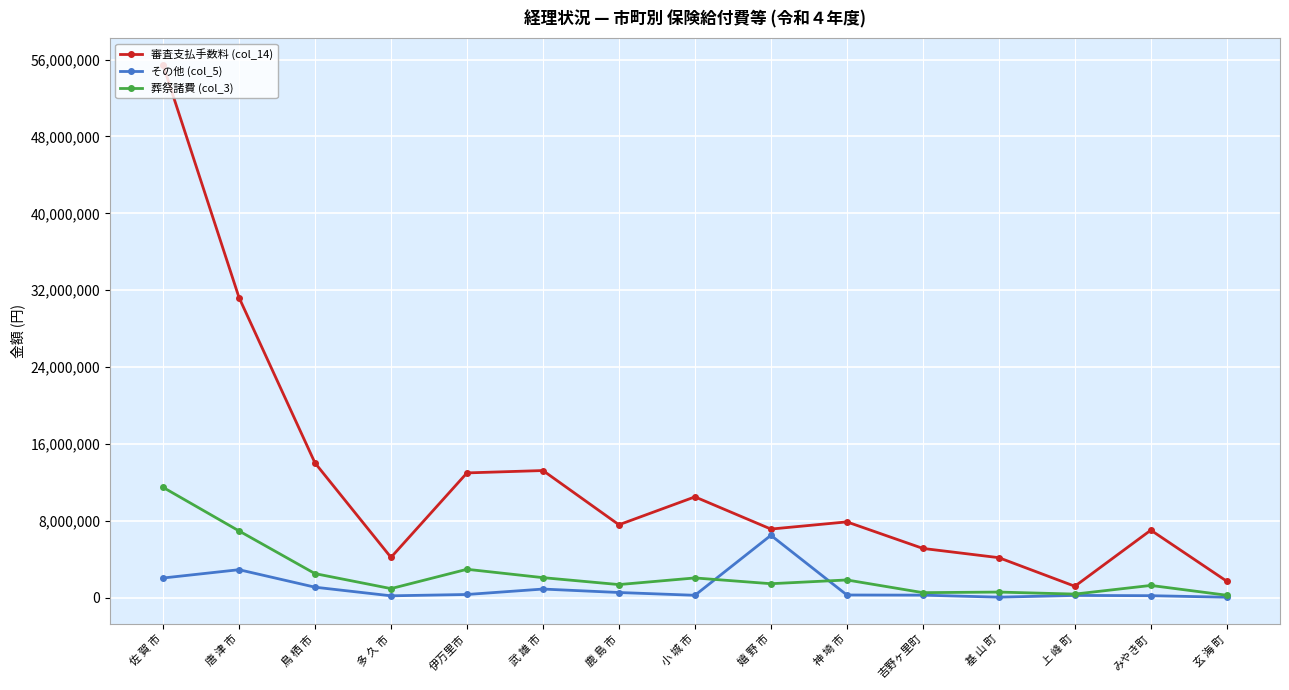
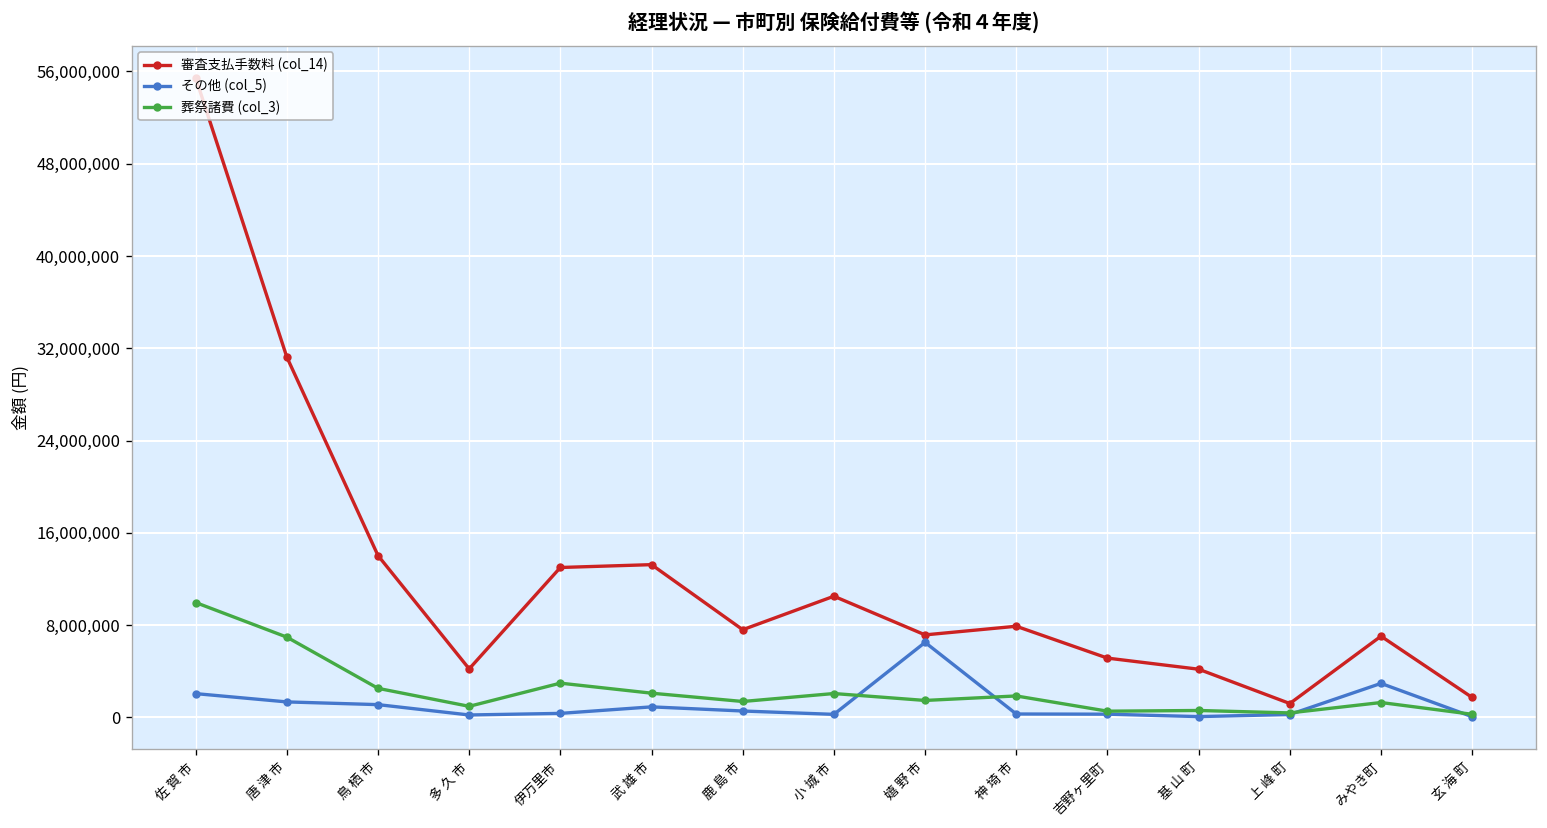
葬祭諸費 (col_3), 佐 賀 市: 11,000,000 -> 10,000,000
その他 (col_5), 唐 津 市: 3,000,000 -> 1,000,000
その他 (col_5), みやき町: 0 -> 3,000,000
